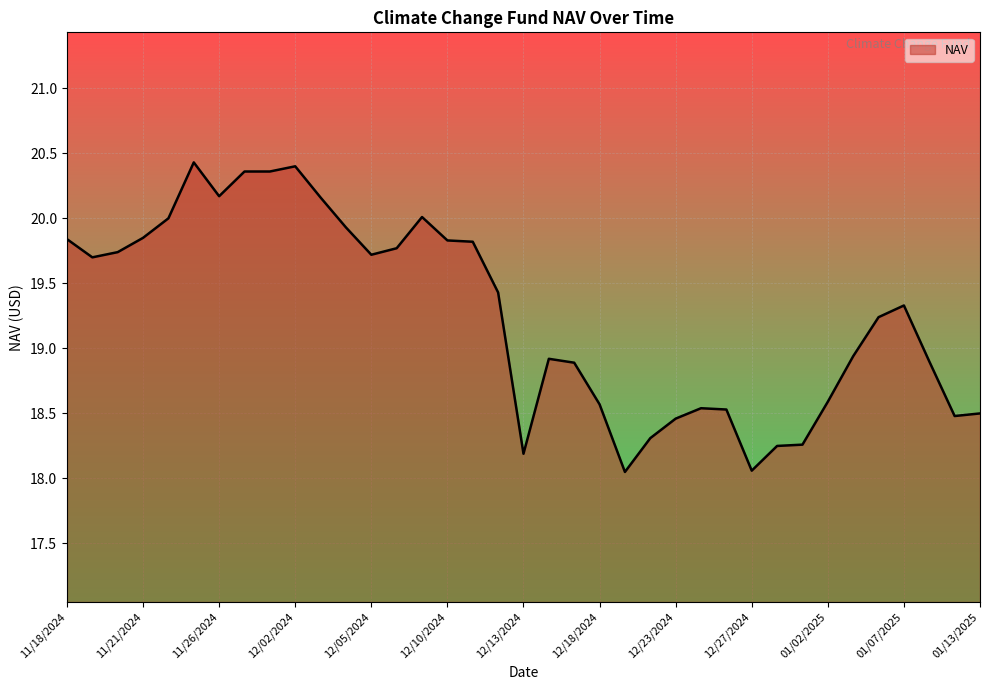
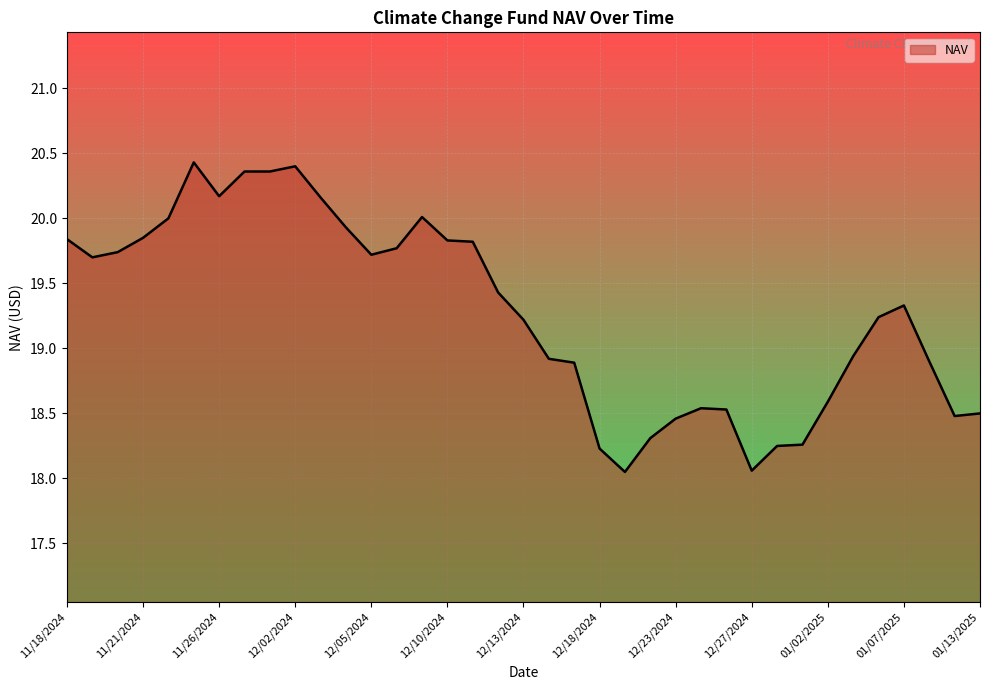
12/13/2024: 18.19 -> 19.22
12/18/2024: 18.57 -> 18.23
